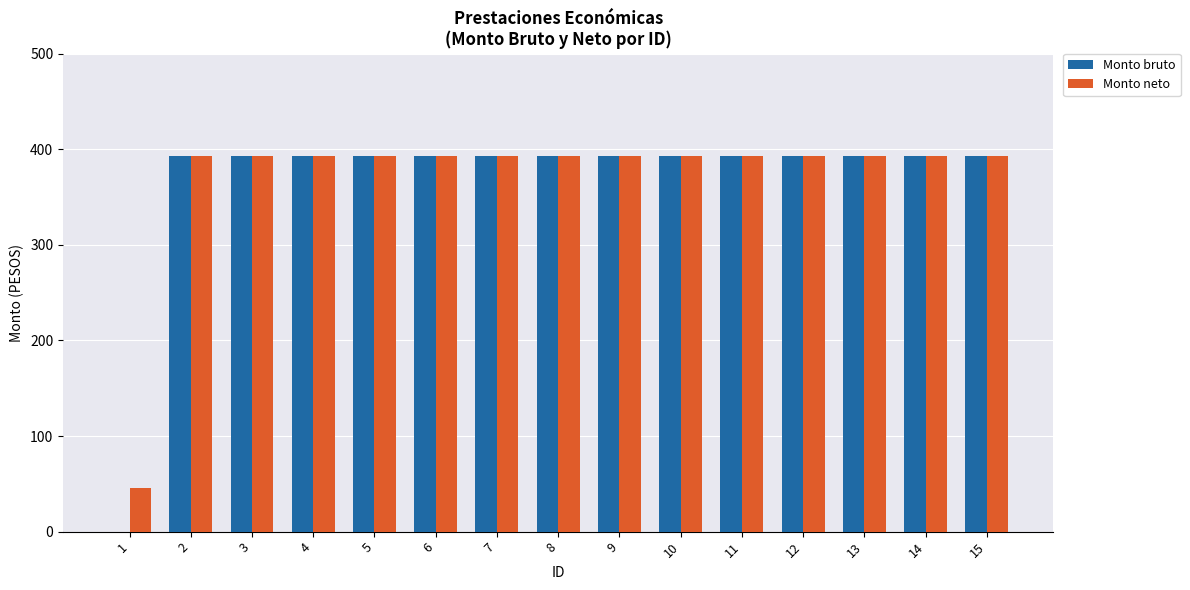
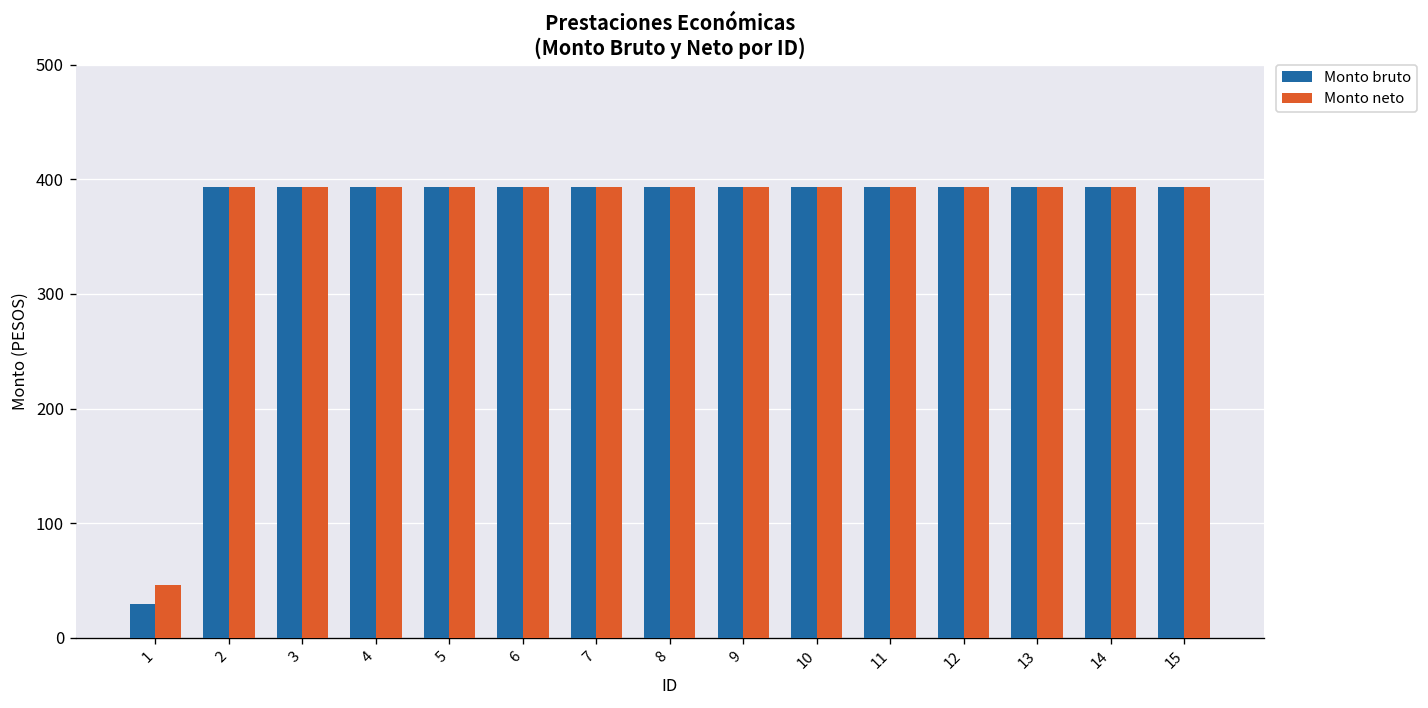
Monto bruto, 1: 0 -> 30
